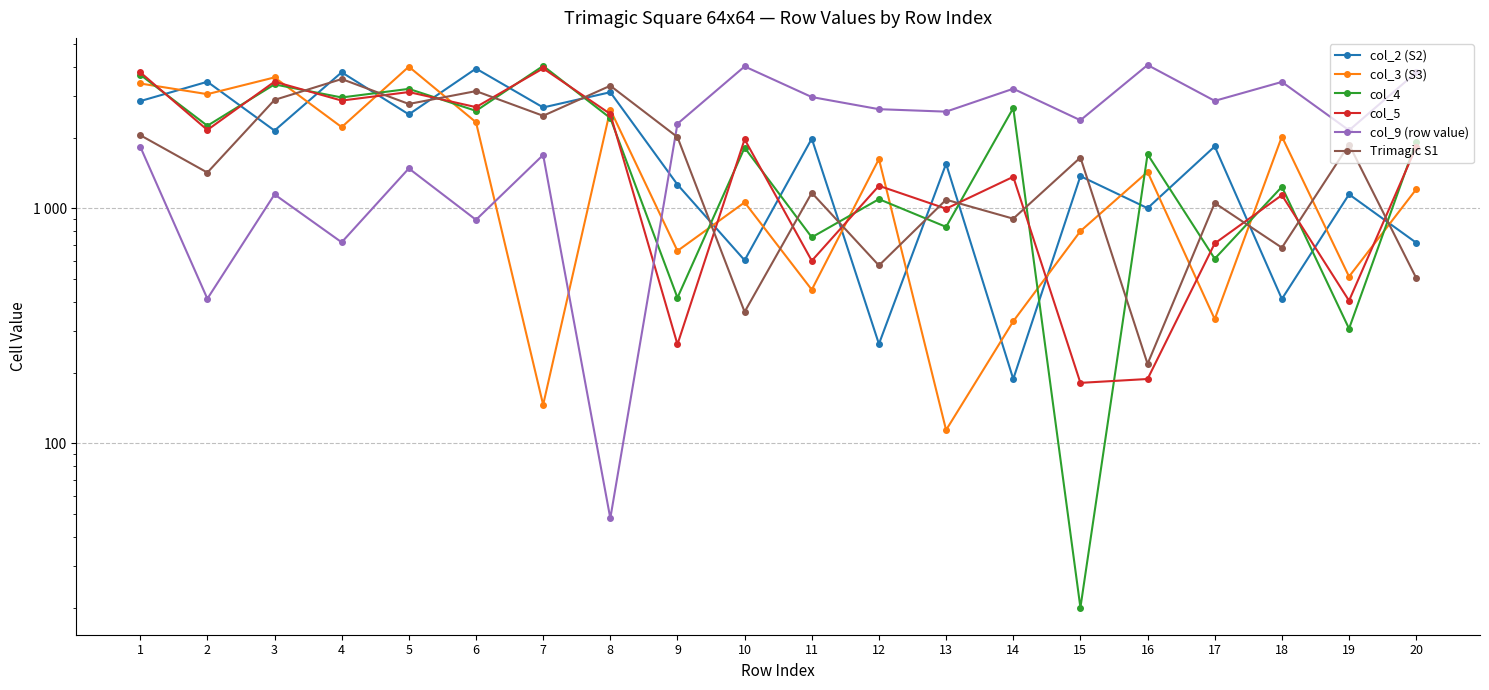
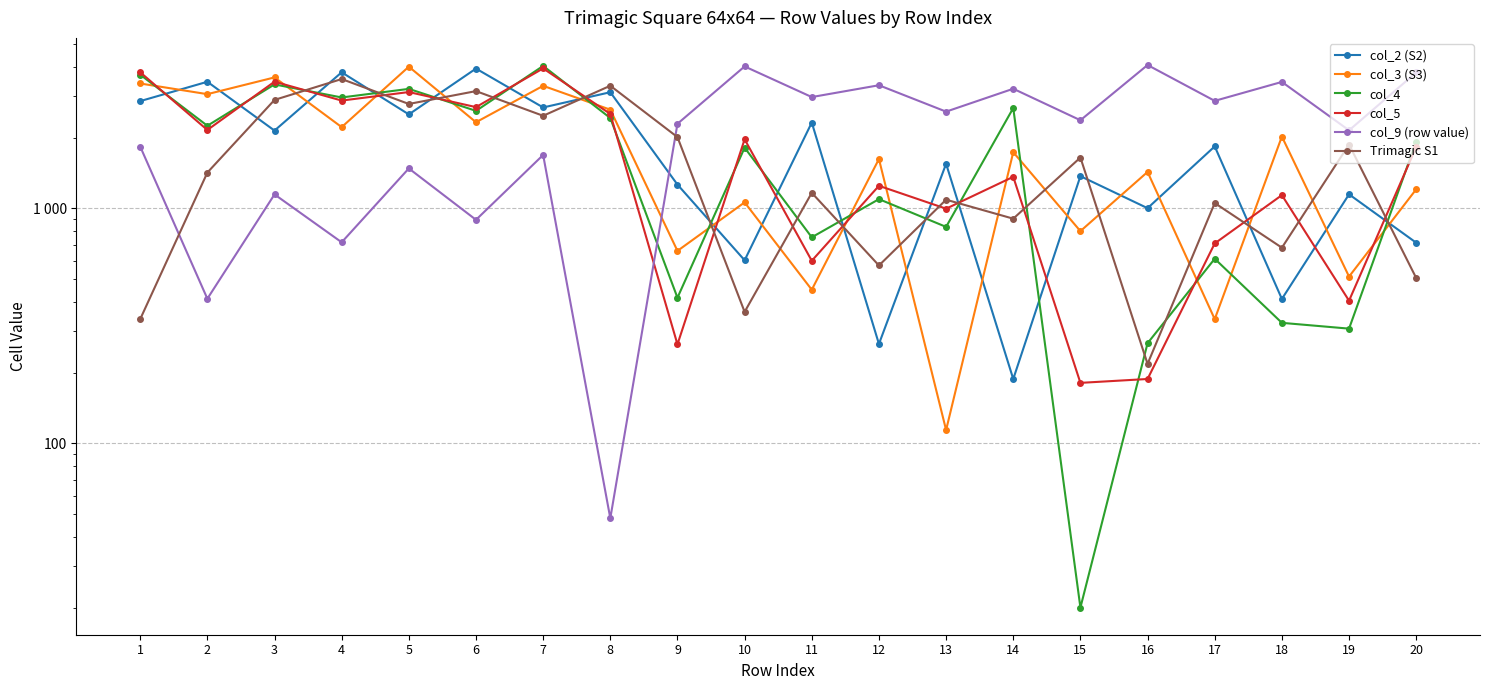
Trimagic S1, 1: 2100 -> 340
col_3 (S3), 7: 150 -> 3300
col_2 (S2), 11: 2000 -> 2300
col_9 (row value), 12: 2600 -> 3300
col_3 (S3), 14: 330 -> 1700
col_4, 16: 1700 -> 270
col_4, 18: 1200 -> 330
